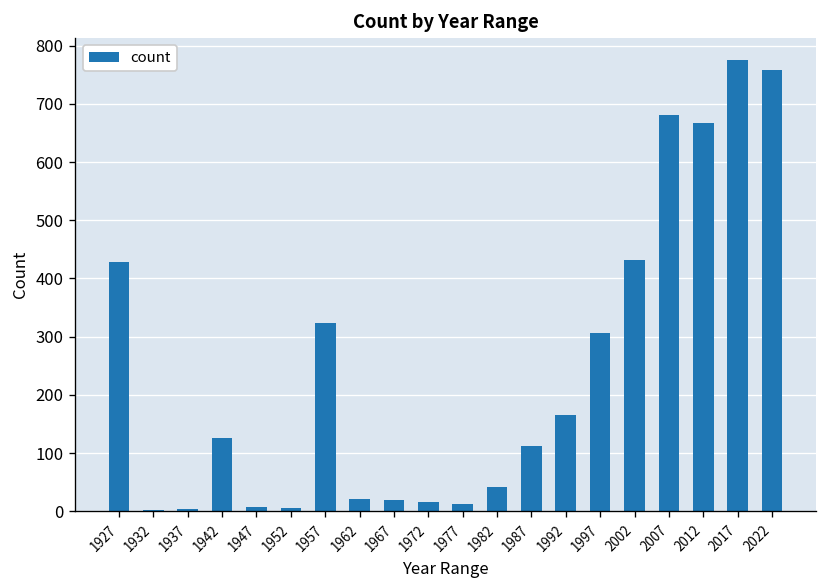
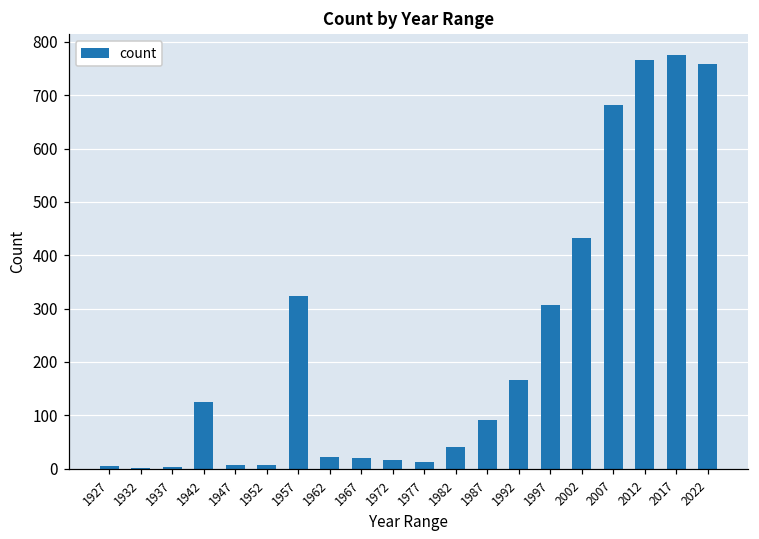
1927: 430 -> 10
1987: 110 -> 90
2012: 670 -> 770
